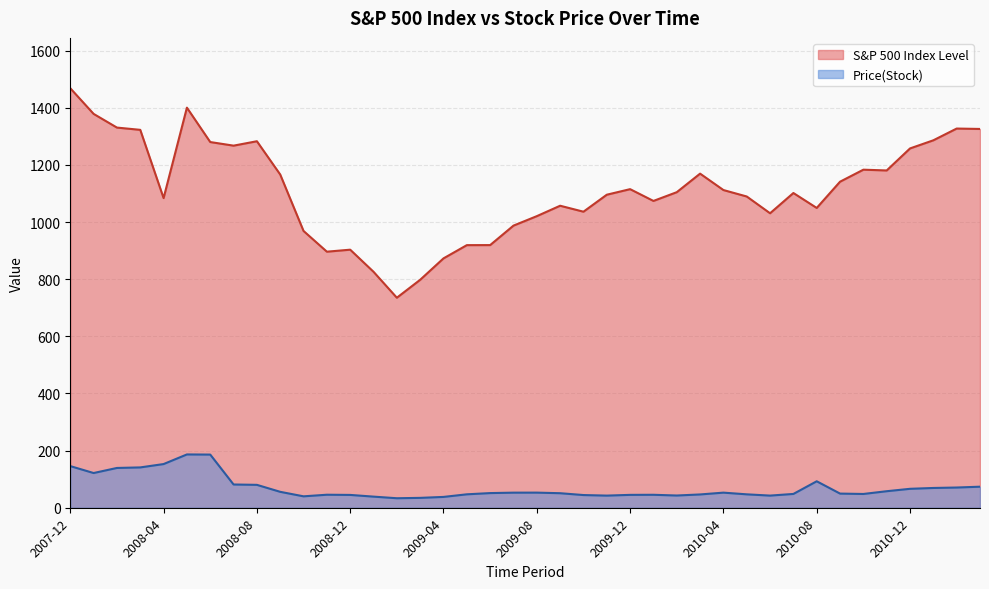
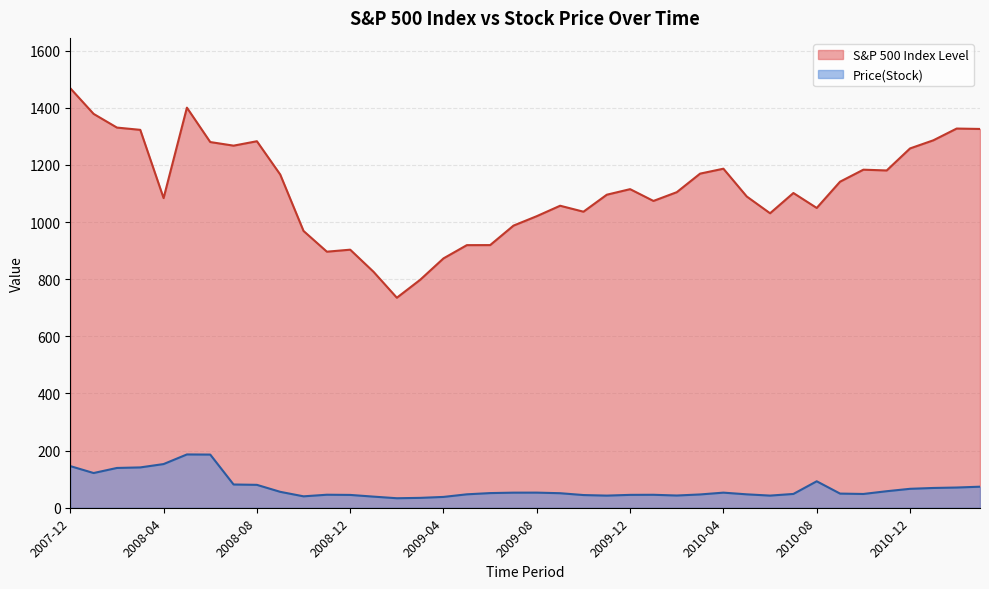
S&P 500 Index Level, 2010-04: 1110 -> 1190
